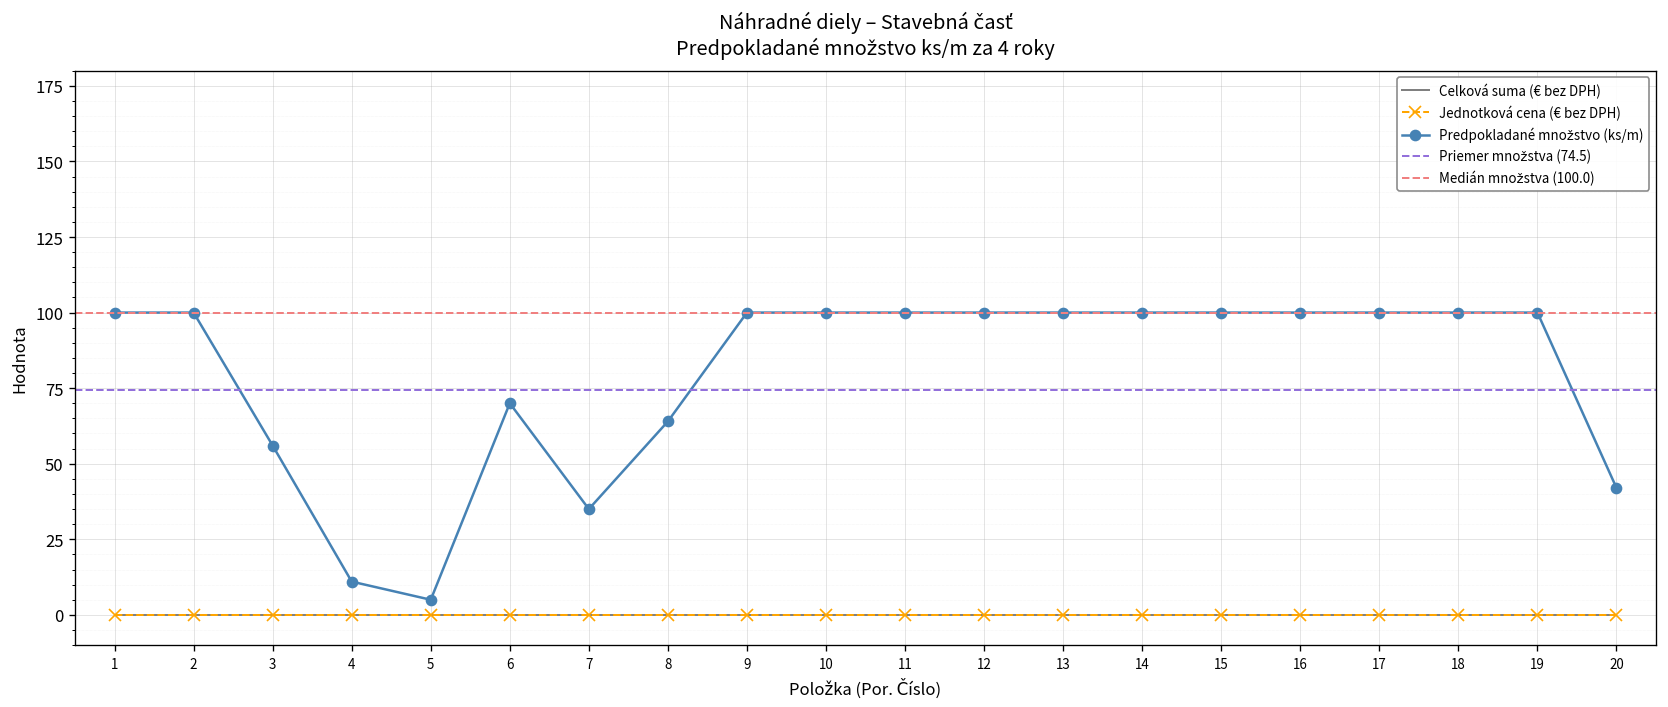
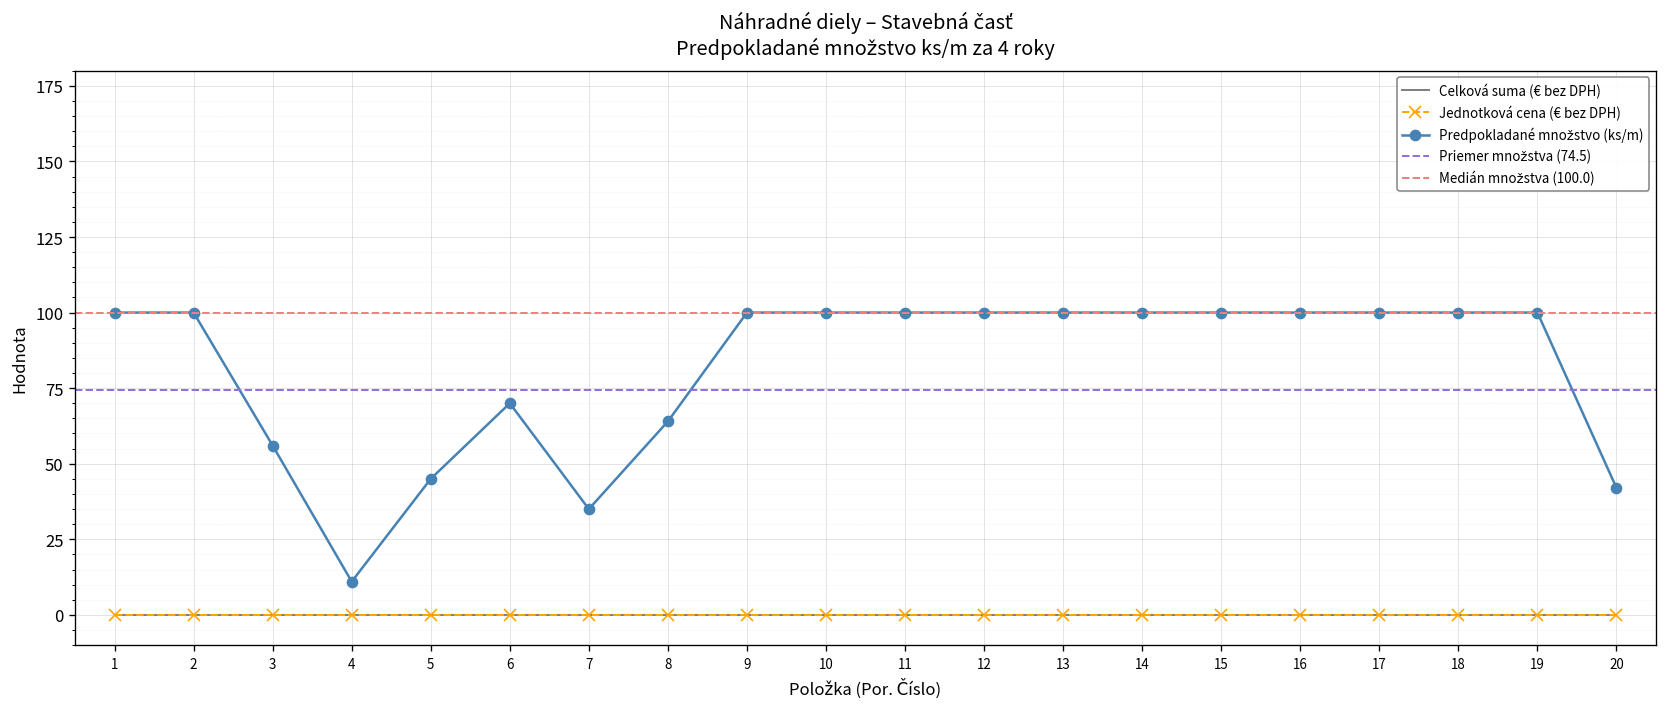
Predpokladané množstvo (ks/m), 5: 5 -> 45
